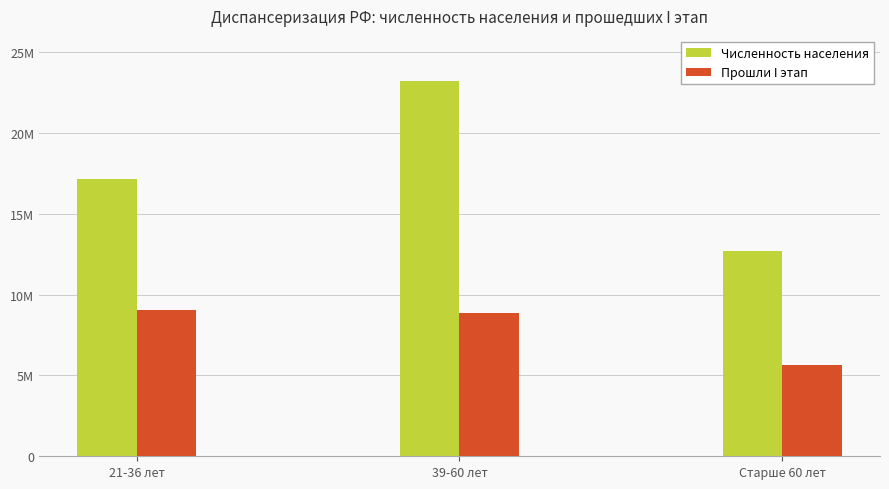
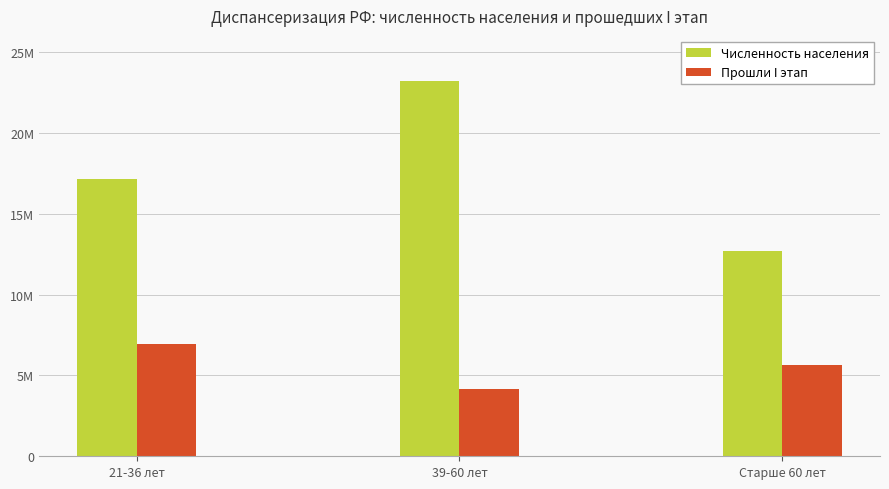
Прошли I этап, 21-36 лет: 9100000 -> 7000000
Прошли I этап, 39-60 лет: 8900000 -> 4100000
